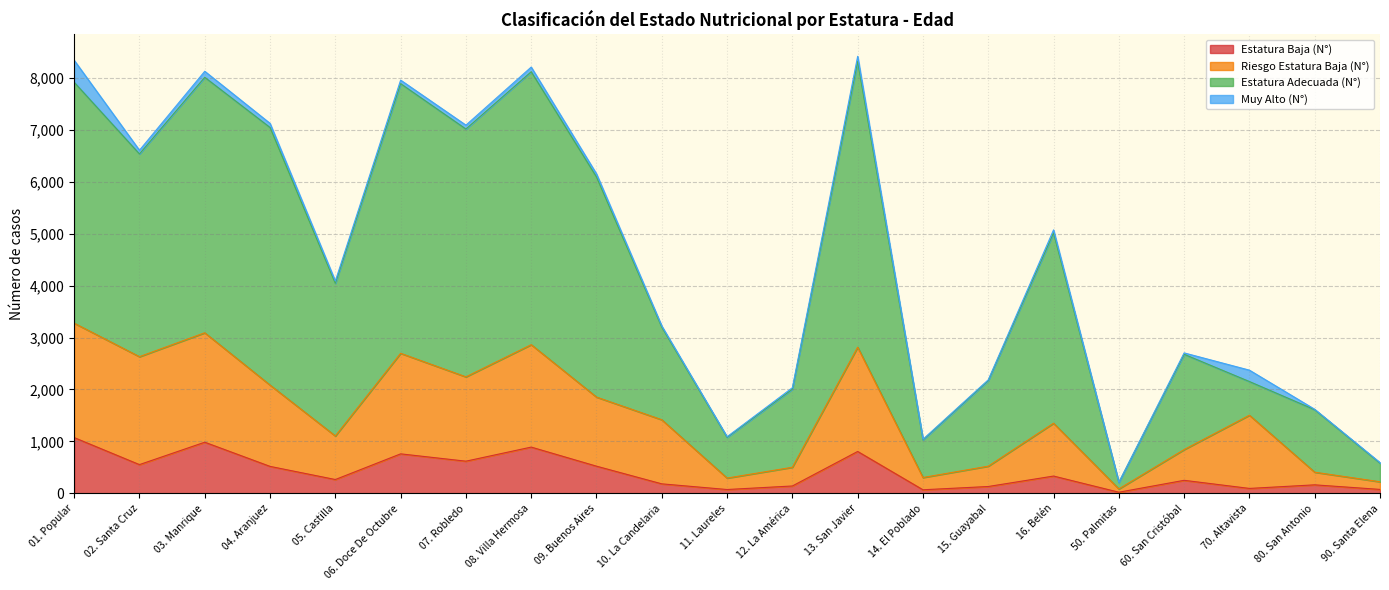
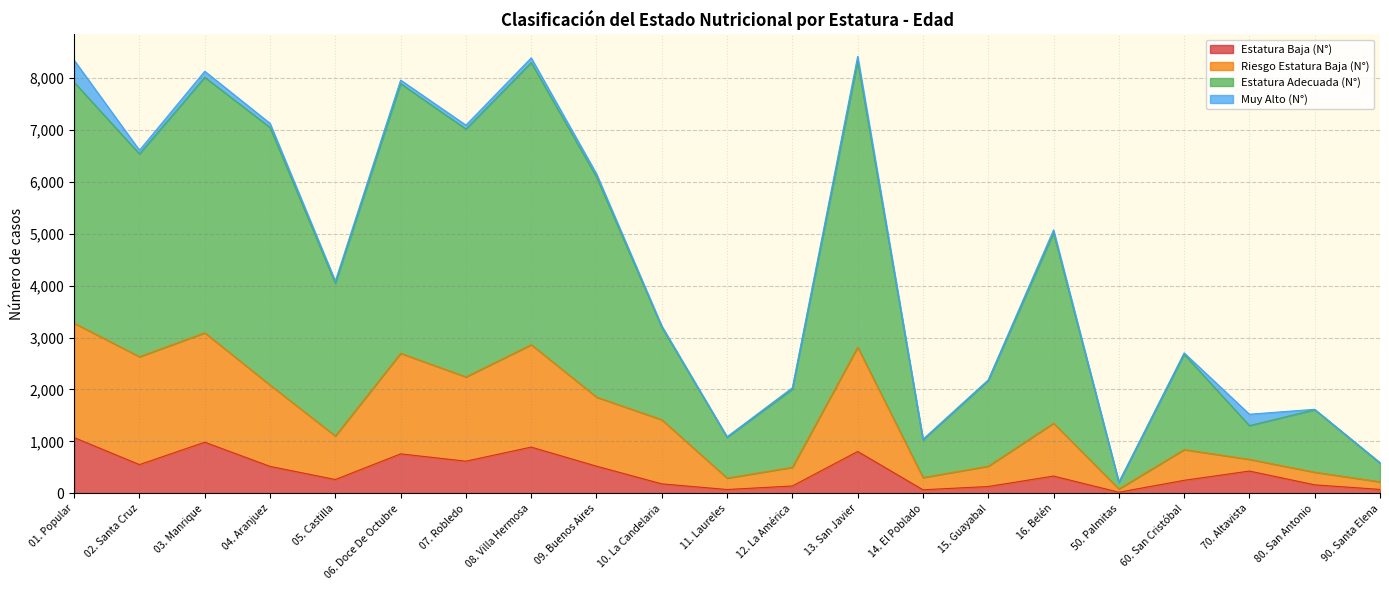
Estatura Adecuada (N°), 08. Villa Hermosa: 5,300 -> 5,400
Estatura Baja (N°), 70. Altavista: 100 -> 400
Riesgo Estatura Baja (N°), 70. Altavista: 1,400 -> 200
